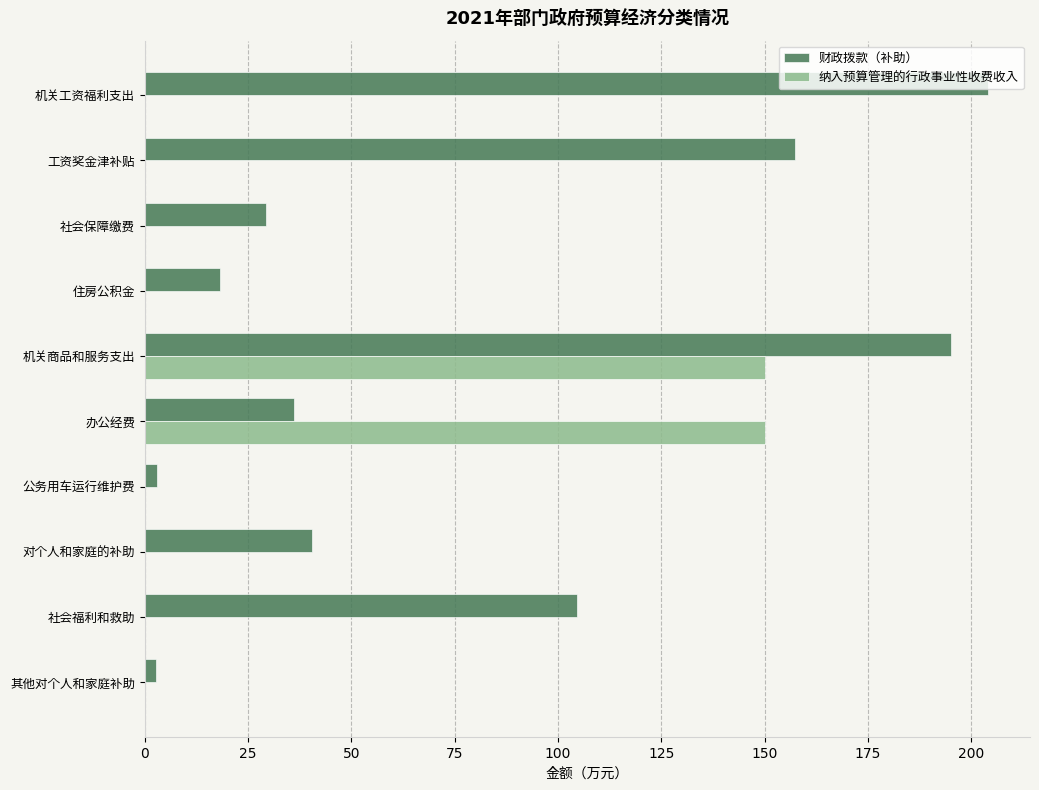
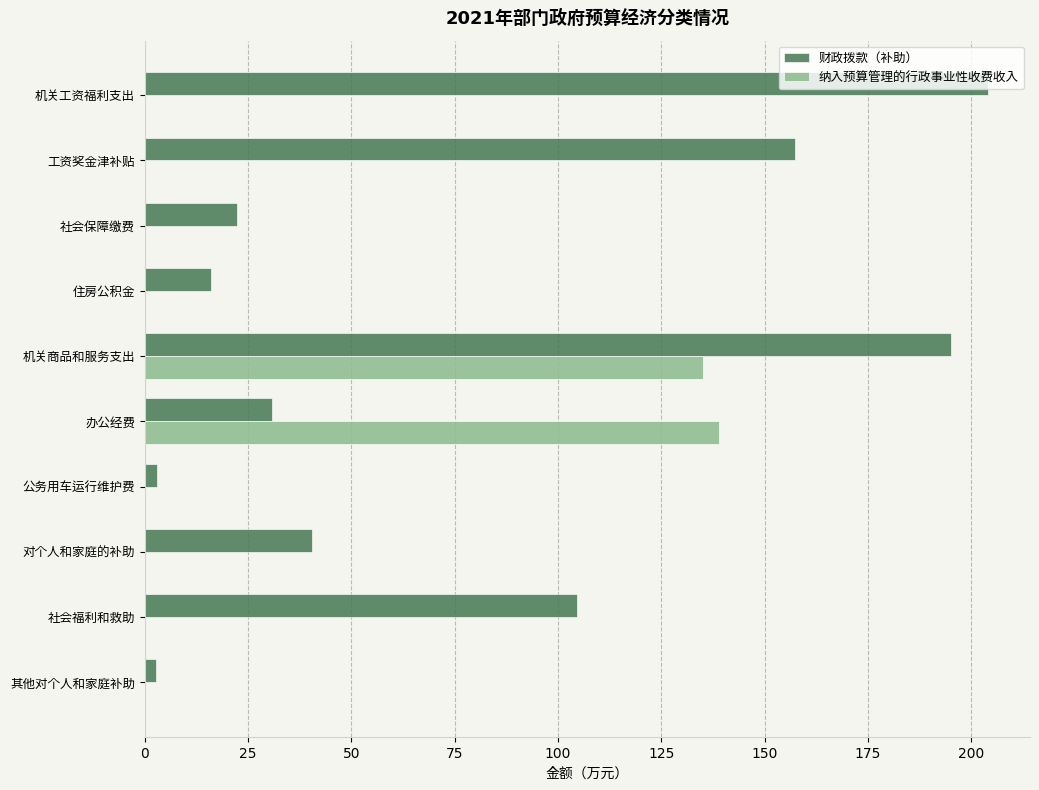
财政拨款（补助）, 社会保障缴费: 29 -> 22
财政拨款（补助）, 住房公积金: 18 -> 16
纳入预算管理的行政事业性收费收入, 机关商品和服务支出: 150 -> 135
财政拨款（补助）, 办公经费: 36 -> 31
纳入预算管理的行政事业性收费收入, 办公经费: 150 -> 139
